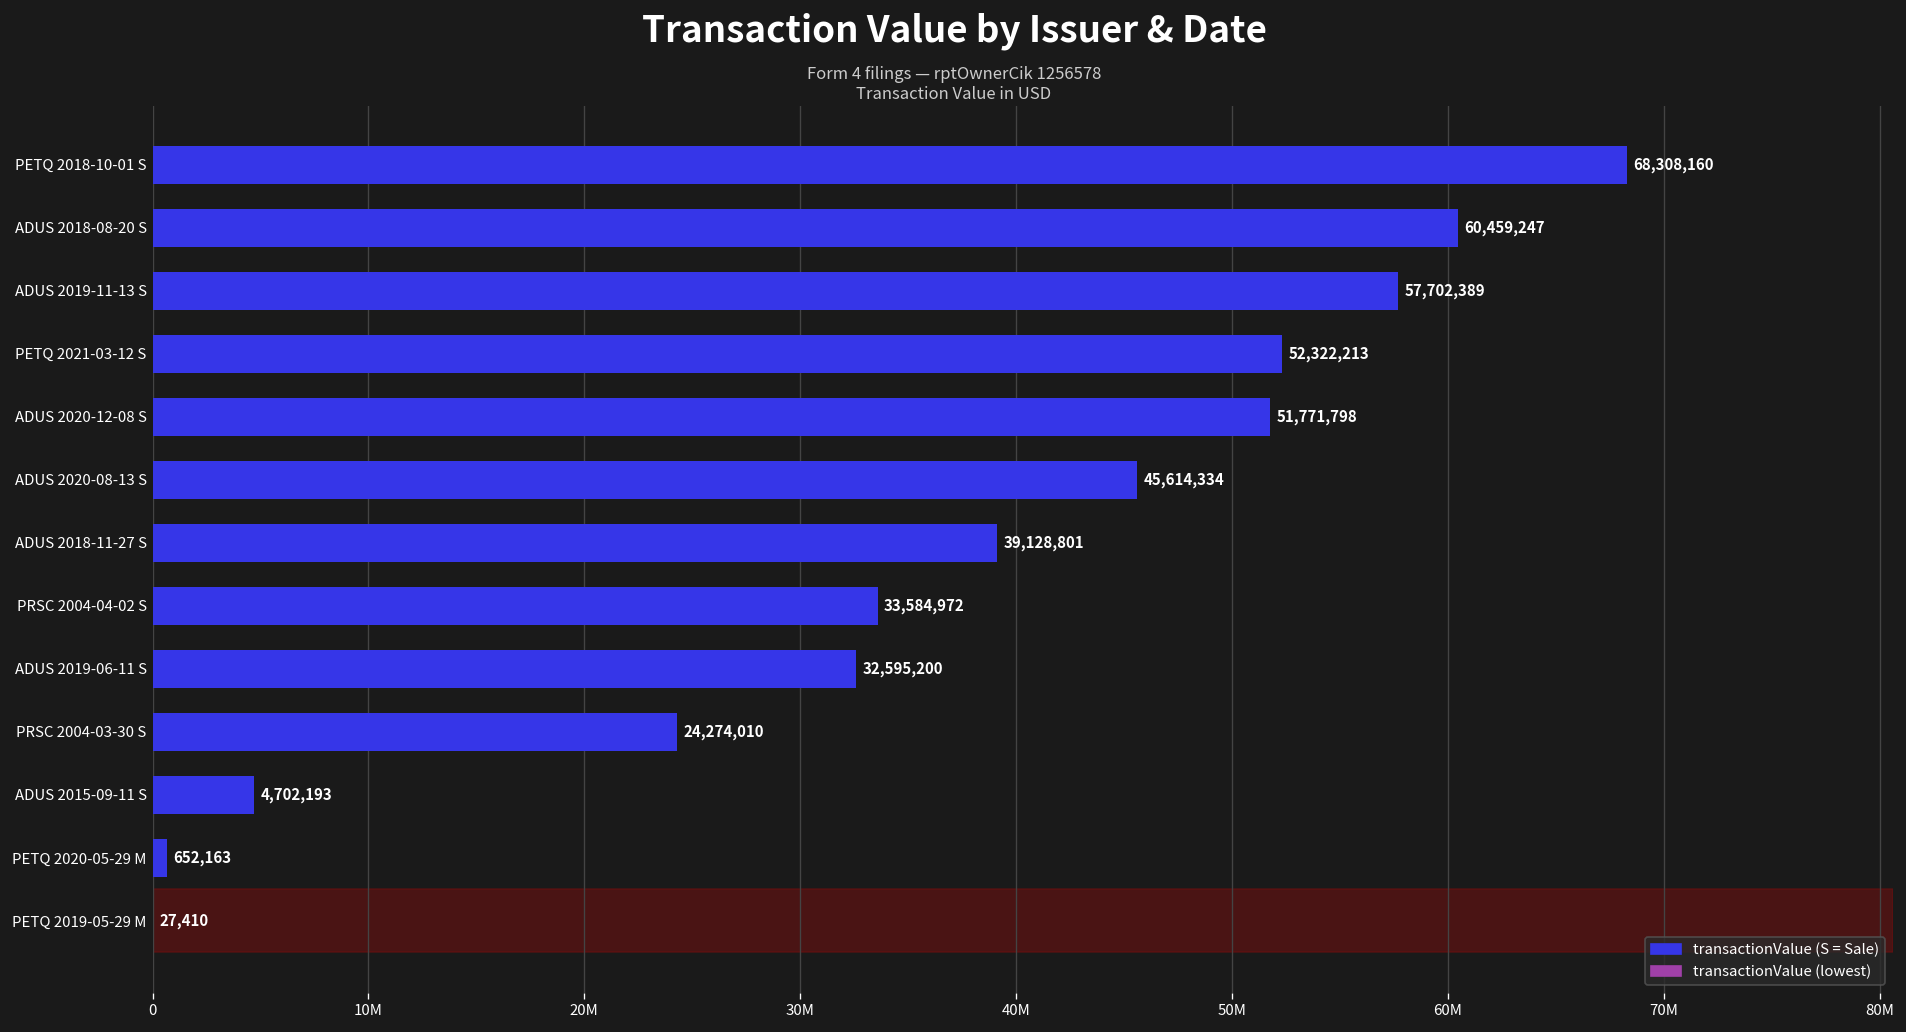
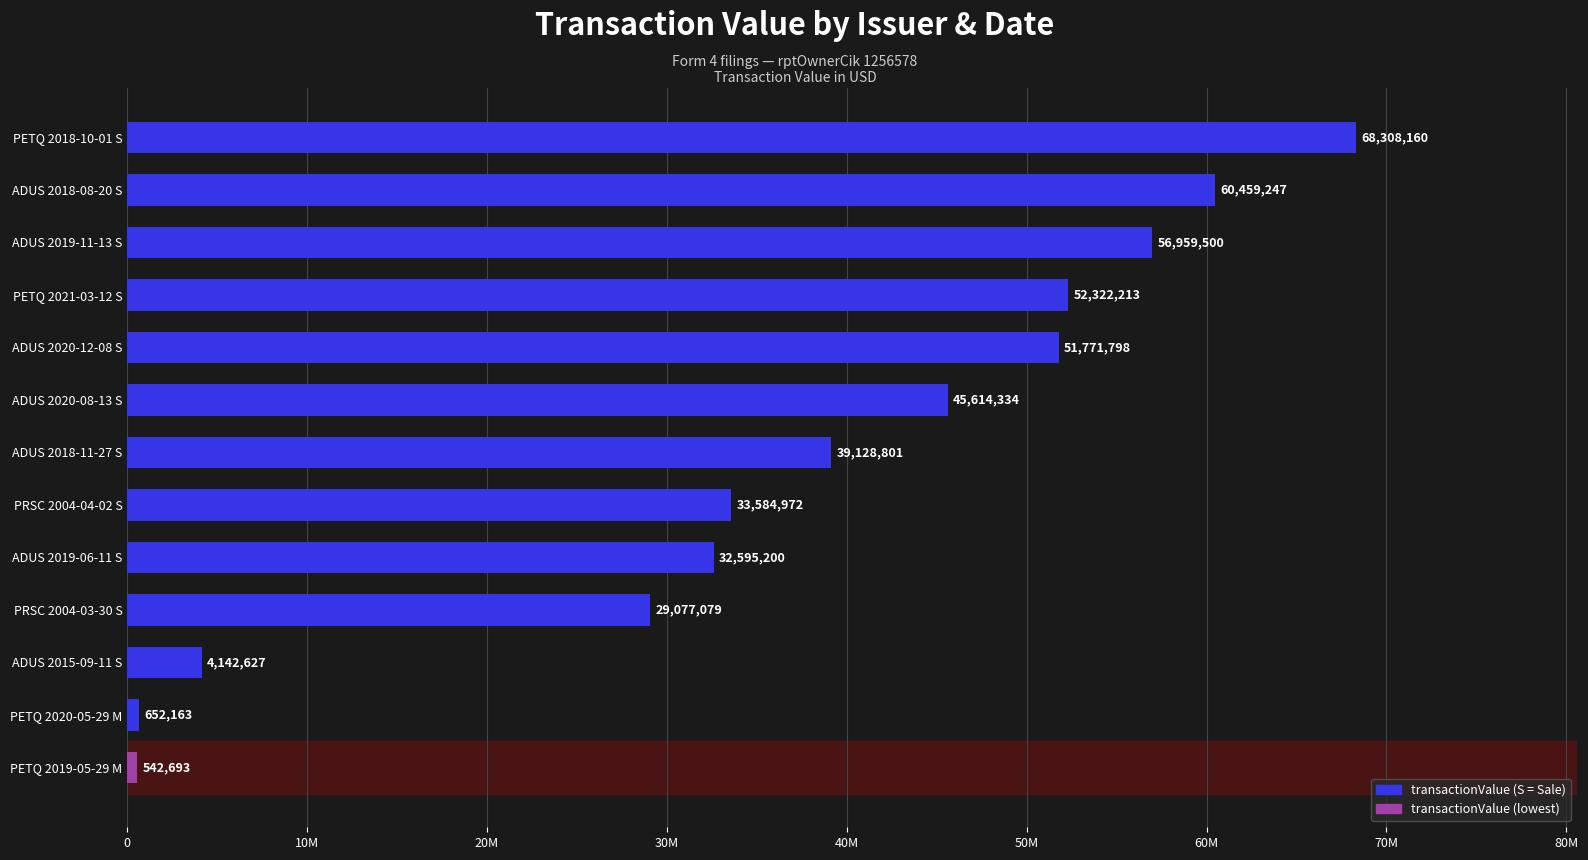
ADUS 2019-11-13 S: 57,702,389 -> 56,959,500
PRSC 2004-03-30 S: 24,274,010 -> 29,077,079
ADUS 2015-09-11 S: 4,702,193 -> 4,142,627
PETQ 2019-05-29 M: 27,410 -> 542,693
